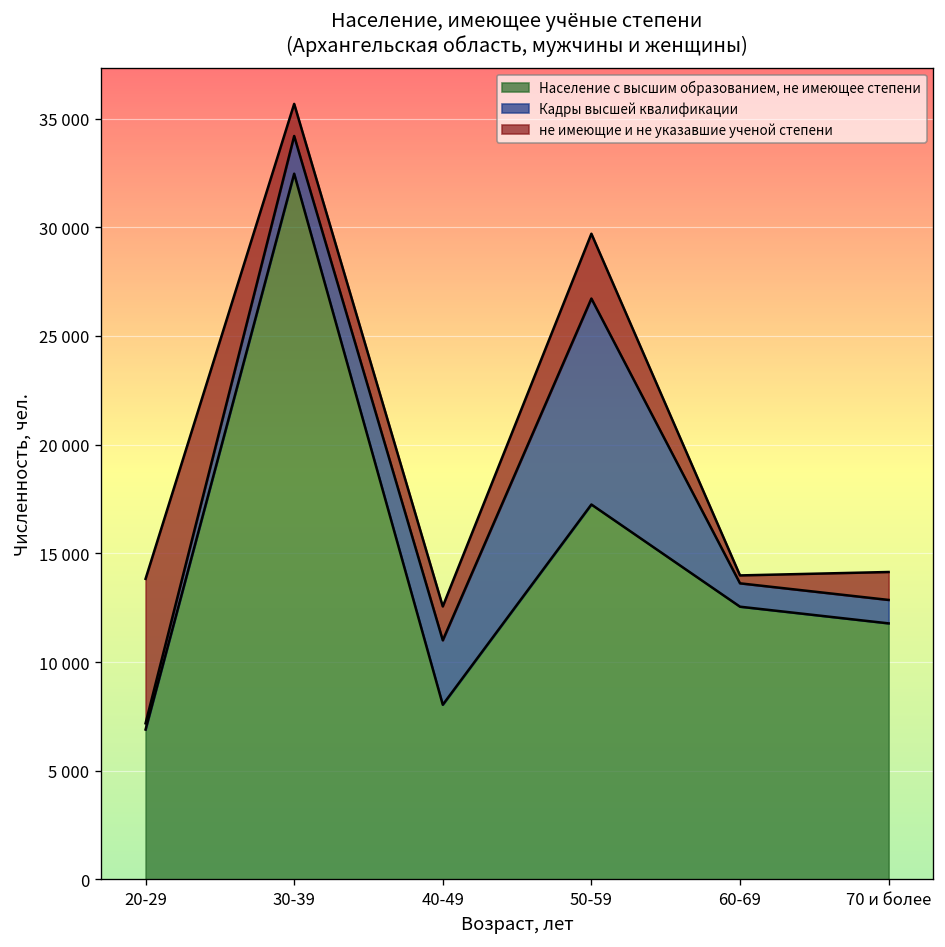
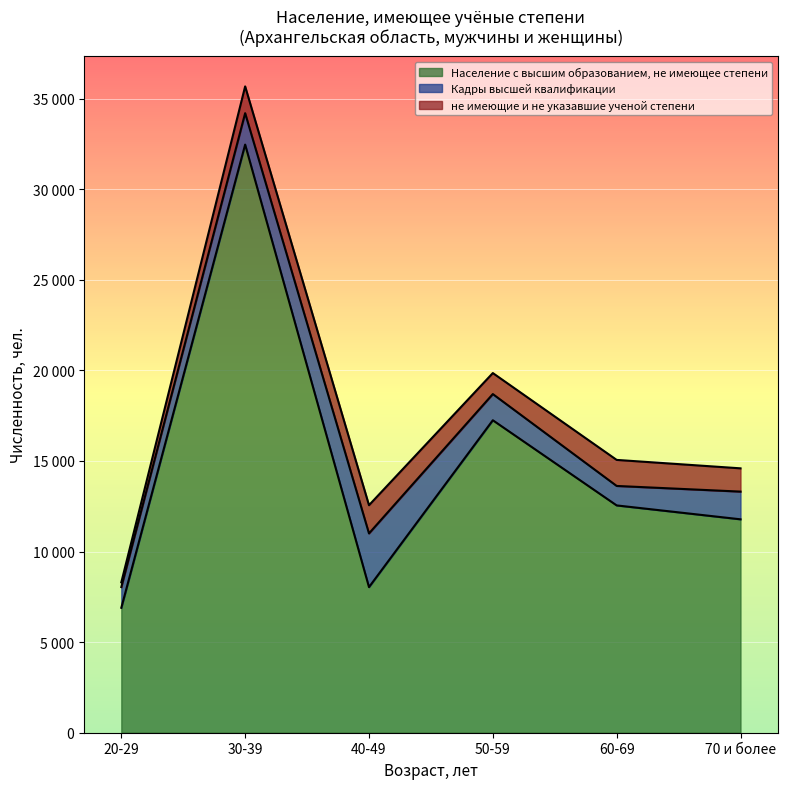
Кадры высшей квалификации, 20-29: 300 -> 1100
не имеющие и не указавшие ученой степени, 20-29: 6600 -> 300
Кадры высшей квалификации, 50-59: 9500 -> 1400
не имеющие и не указавшие ученой степени, 50-59: 3000 -> 1200
не имеющие и не указавшие ученой степени, 60-69: 400 -> 1400
Кадры высшей квалификации, 70 и более: 1100 -> 1500
